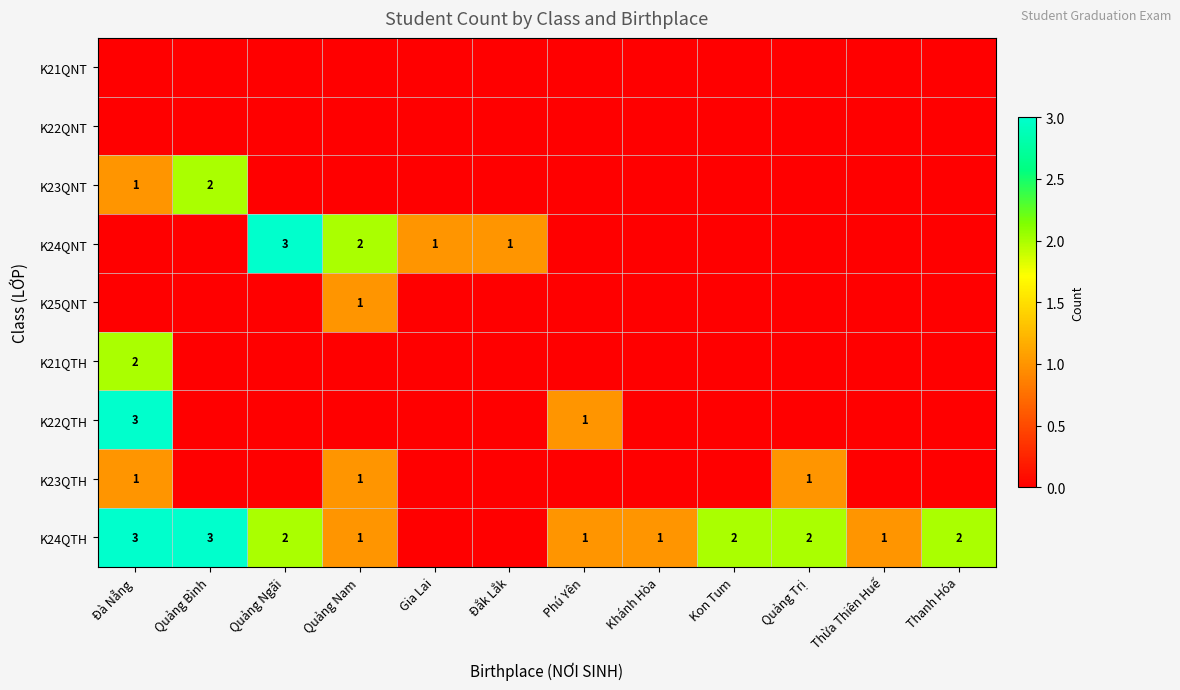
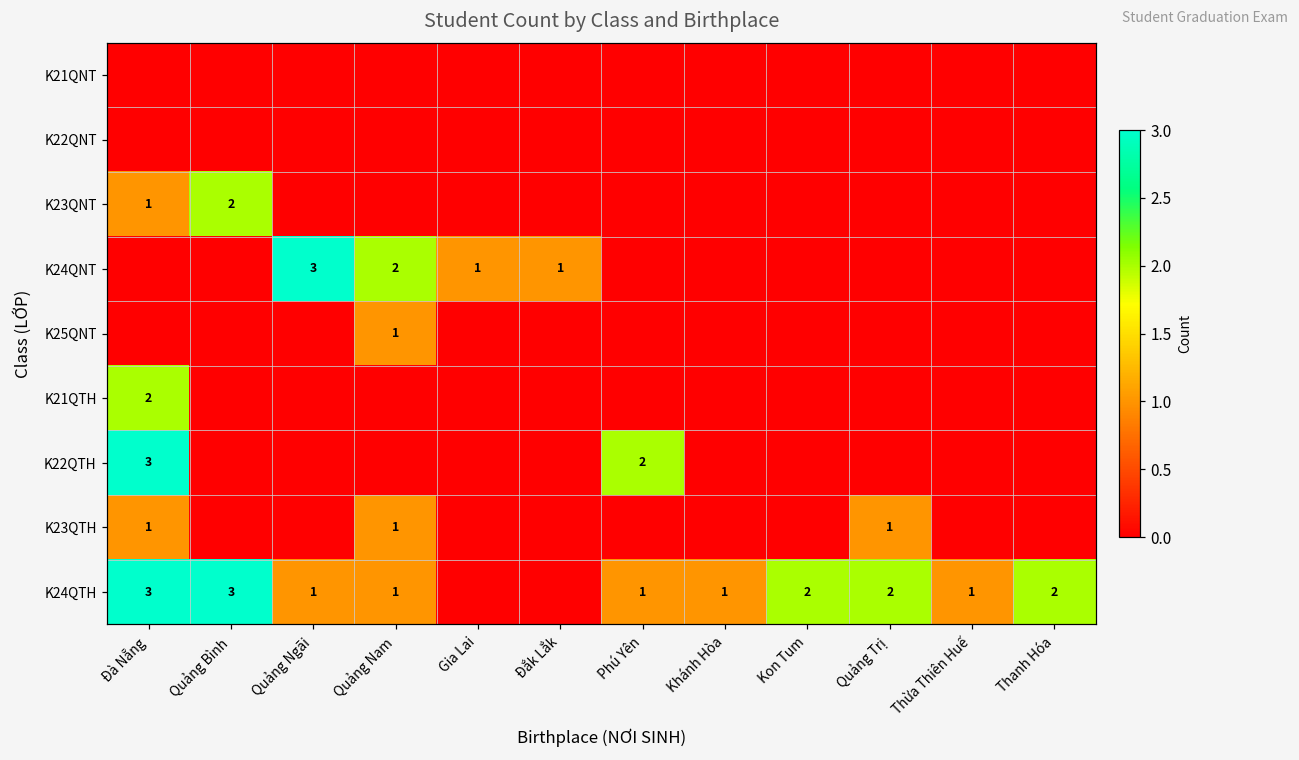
K22QTH, Phú Yên: 1 -> 2
K24QTH, Quảng Ngãi: 2 -> 1
